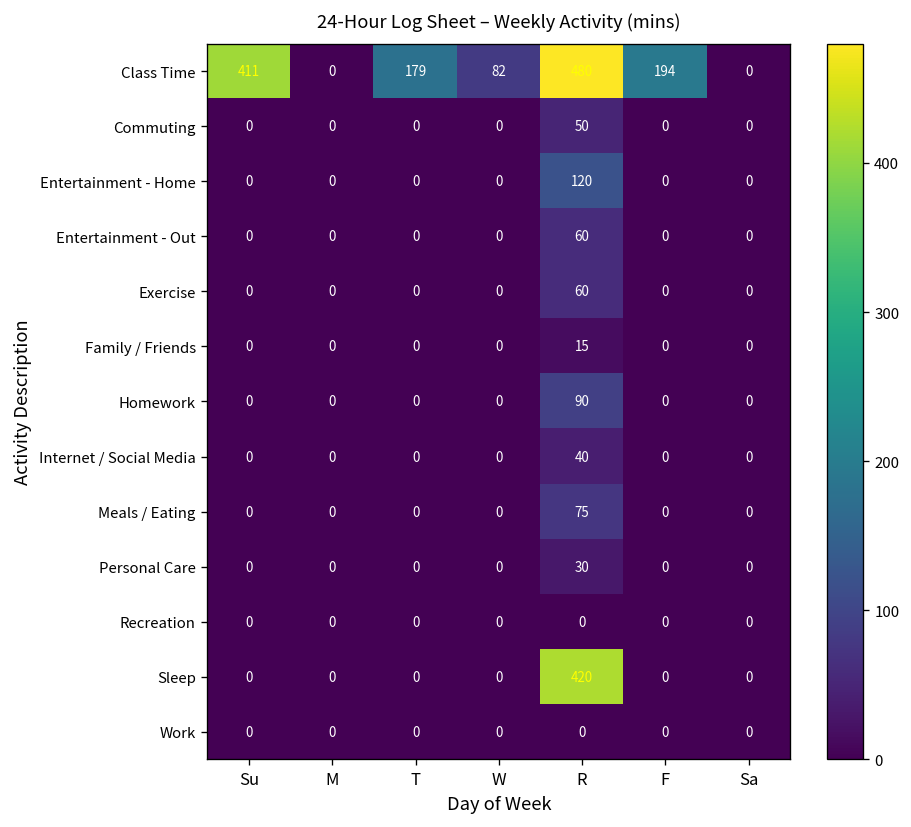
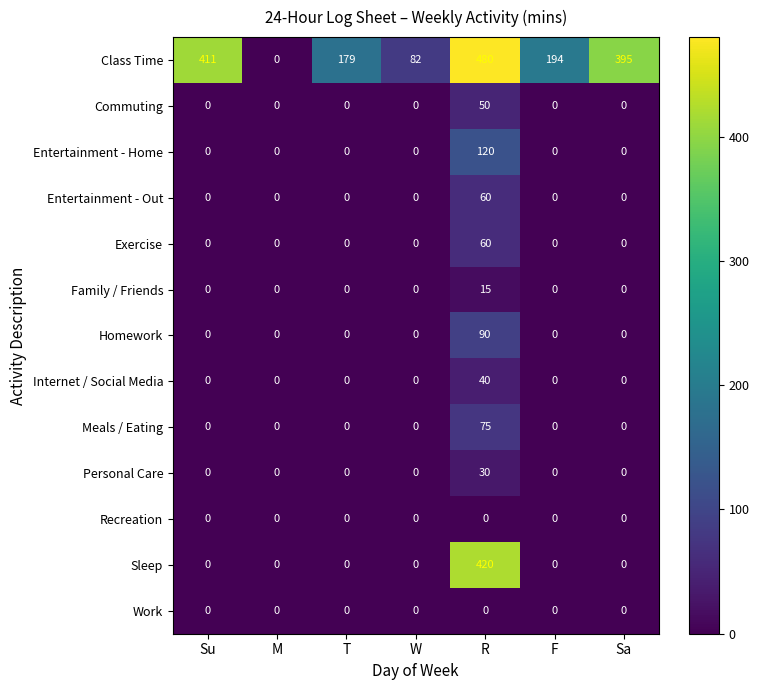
Class Time, Sa: 0 -> 395
